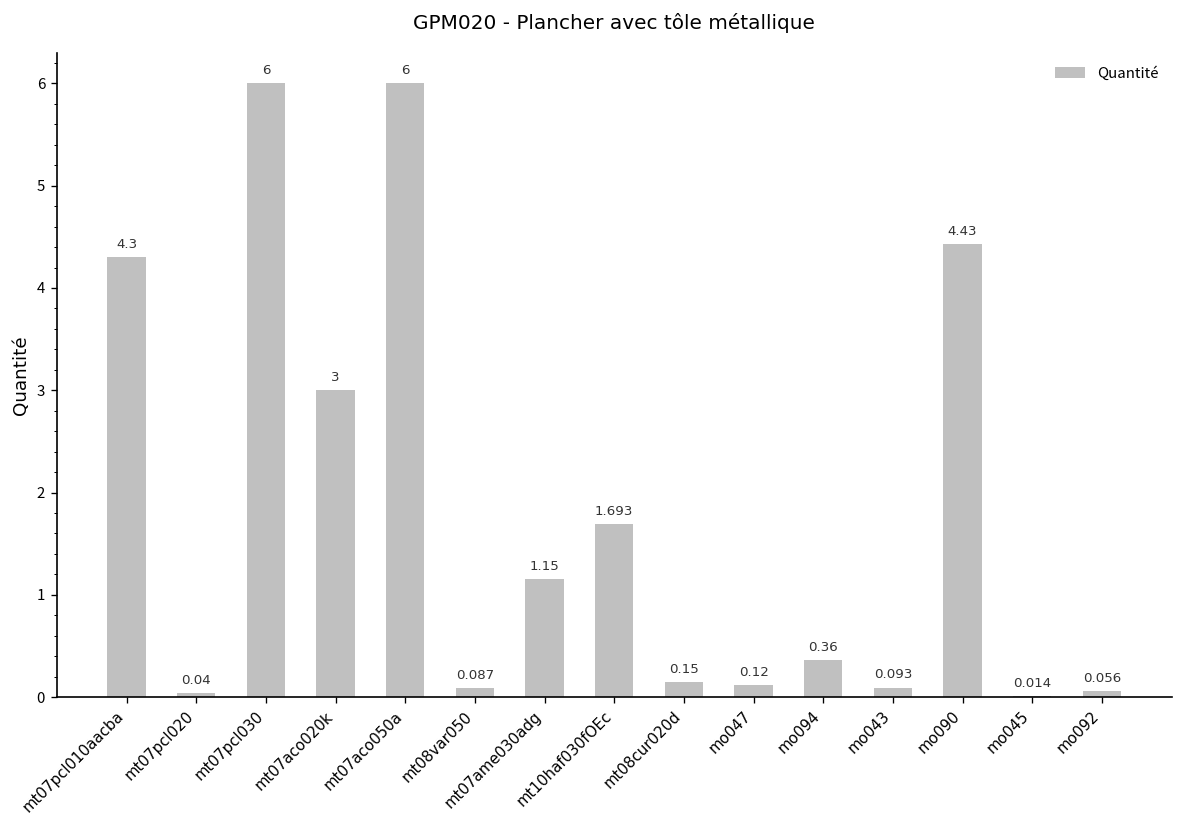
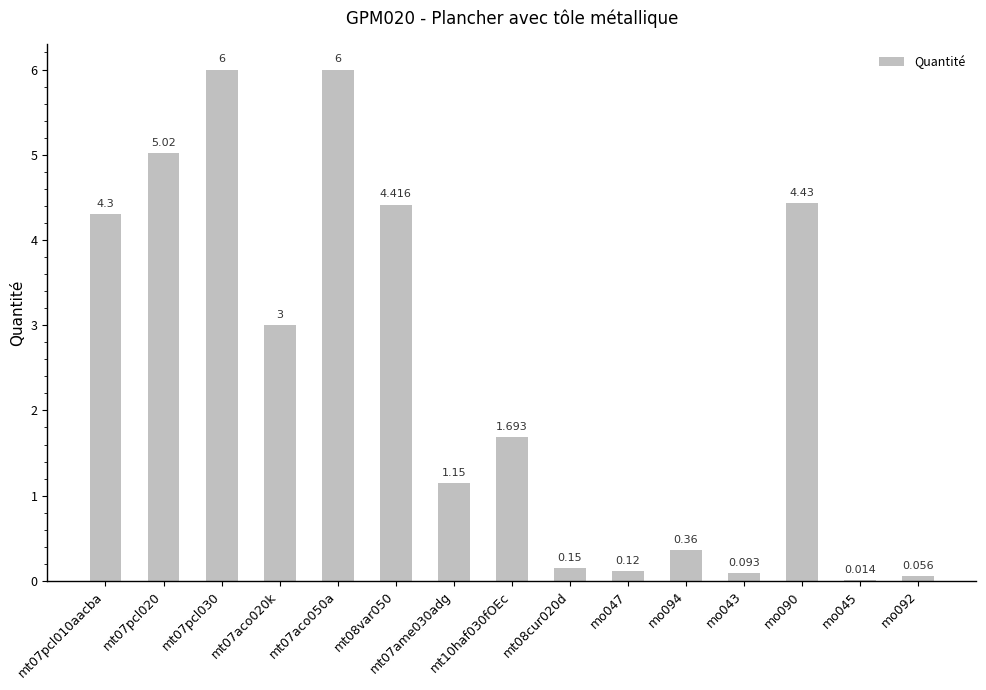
mt07pcl020: 0.04 -> 5.02
mt08var050: 0.087 -> 4.416
